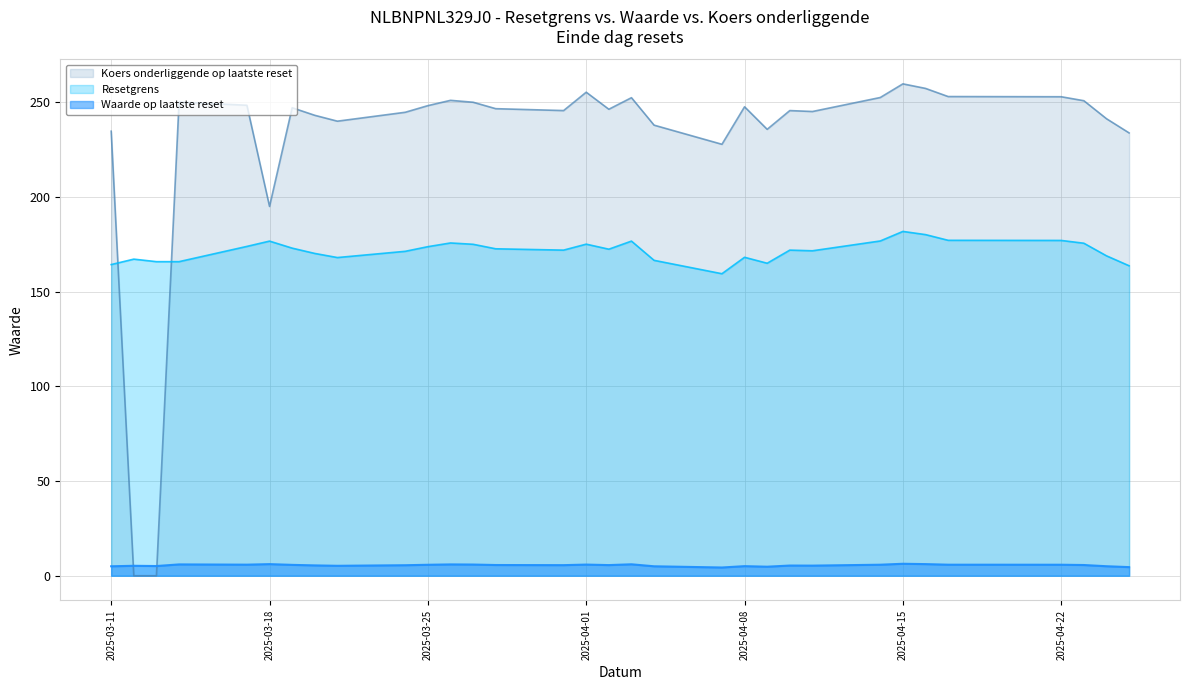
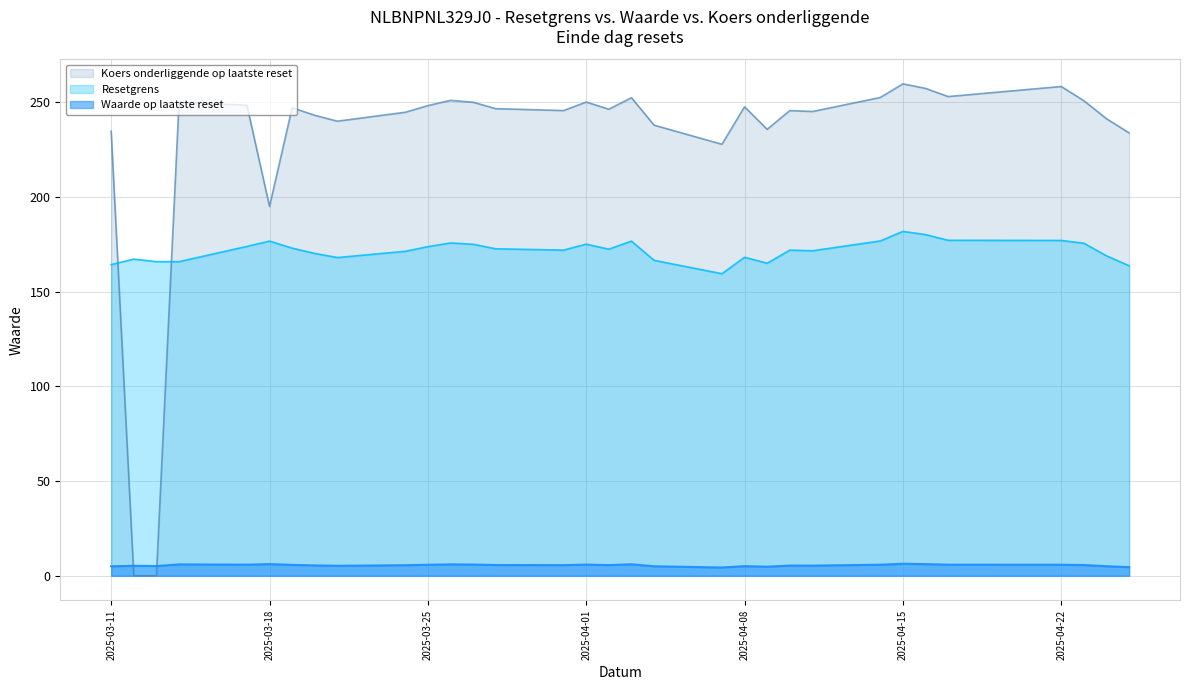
Koers onderliggende op laatste reset, 2025-04-01: 255 -> 250
Koers onderliggende op laatste reset, 2025-04-22: 253 -> 258
